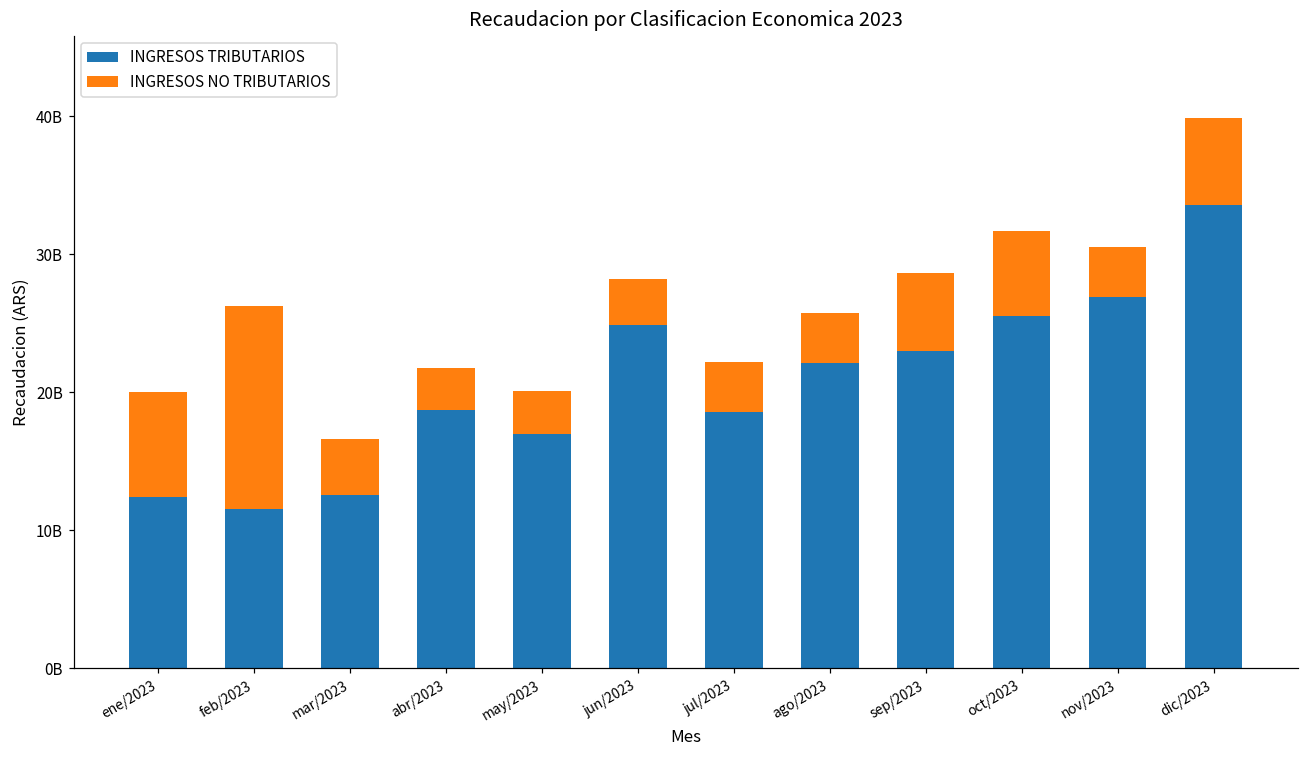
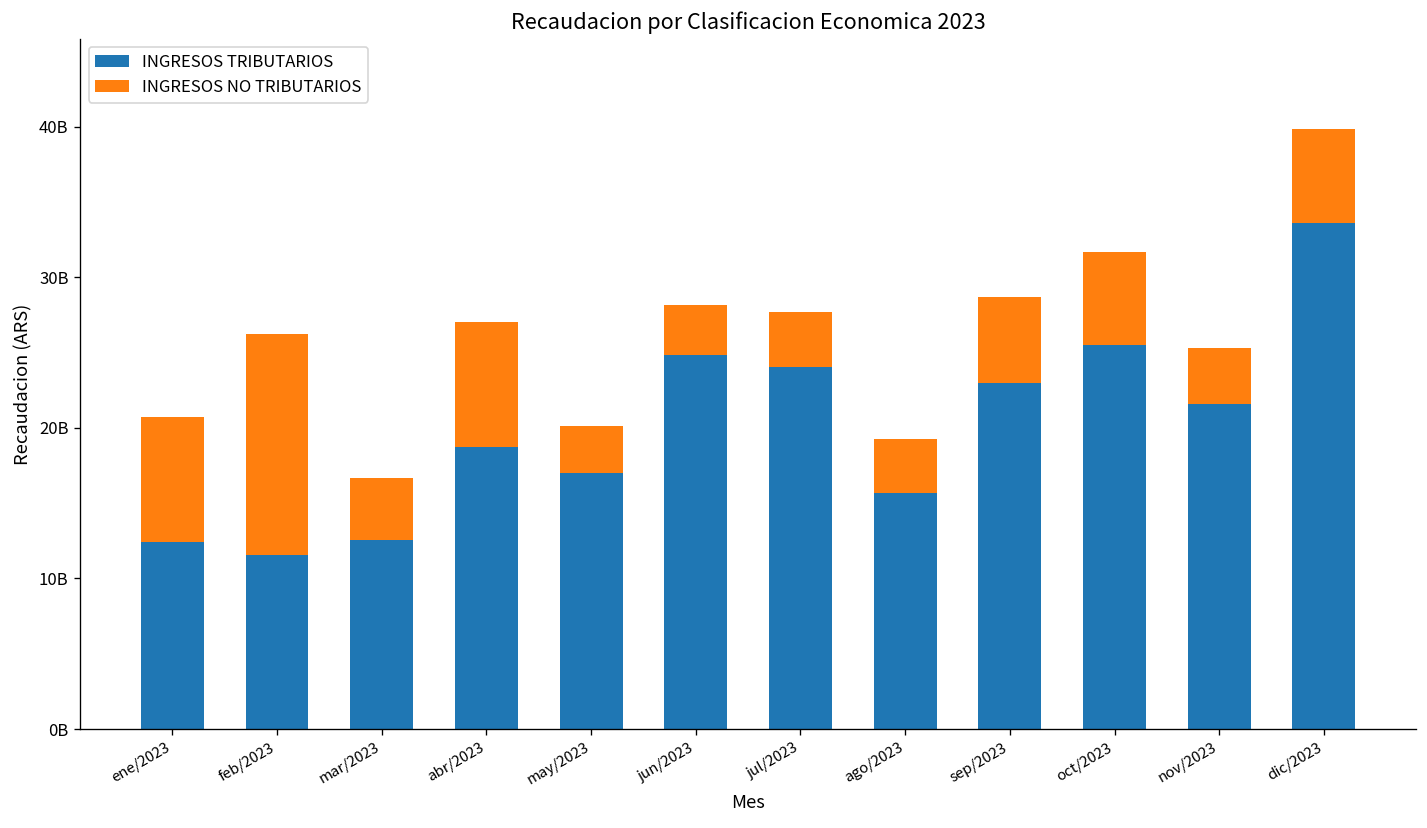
INGRESOS NO TRIBUTARIOS, ene/2023: 7600000000 -> 8300000000
INGRESOS NO TRIBUTARIOS, abr/2023: 3100000000 -> 8300000000
INGRESOS TRIBUTARIOS, jul/2023: 18600000000 -> 24000000000
INGRESOS TRIBUTARIOS, ago/2023: 22100000000 -> 15700000000
INGRESOS TRIBUTARIOS, nov/2023: 26900000000 -> 21600000000
